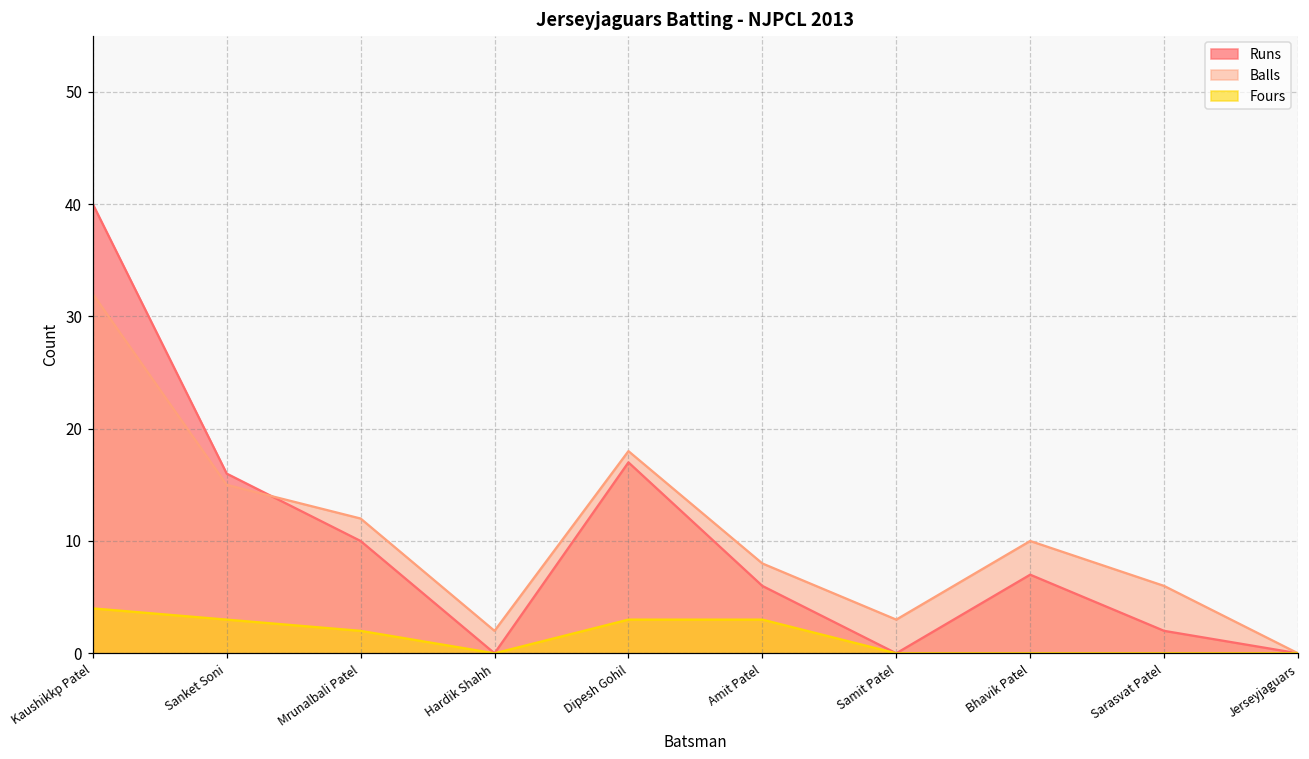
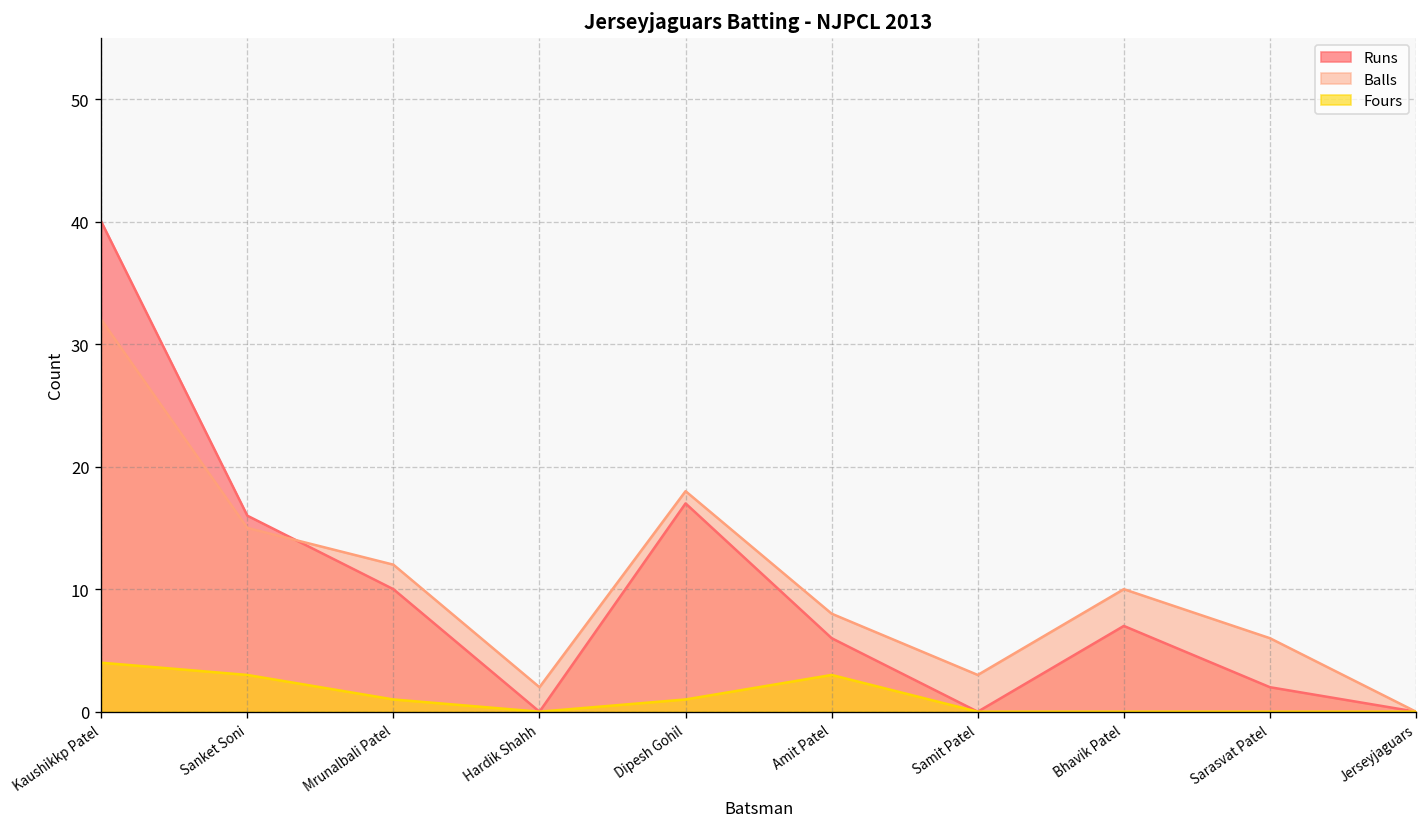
Fours, Mrunalbali Patel: 2 -> 1
Fours, Dipesh Gohil: 3 -> 1
